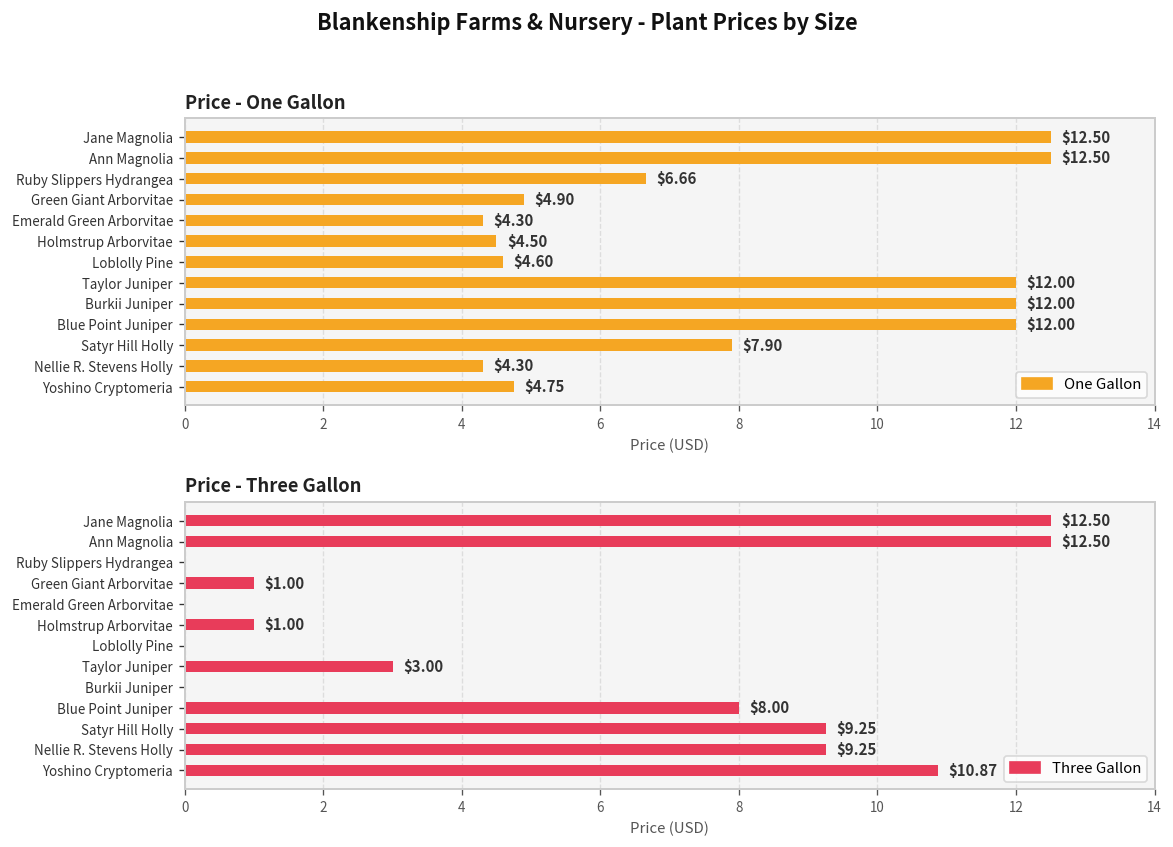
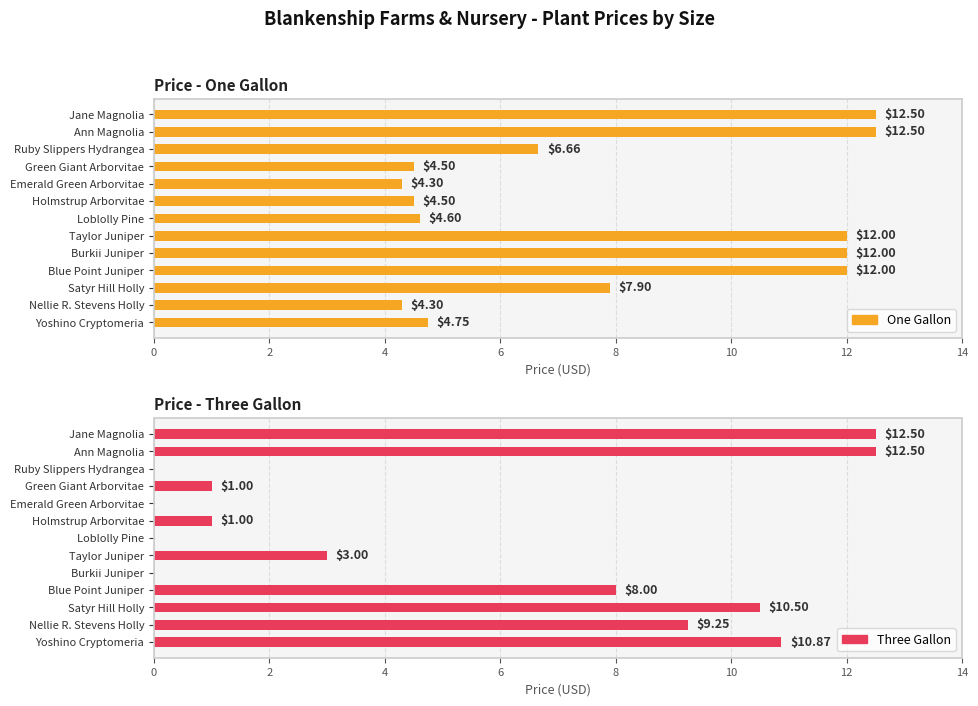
Price - One Gallon, Green Giant Arborvitae: $4.90 -> $4.50
Price - Three Gallon, Satyr Hill Holly: $9.25 -> $10.50
